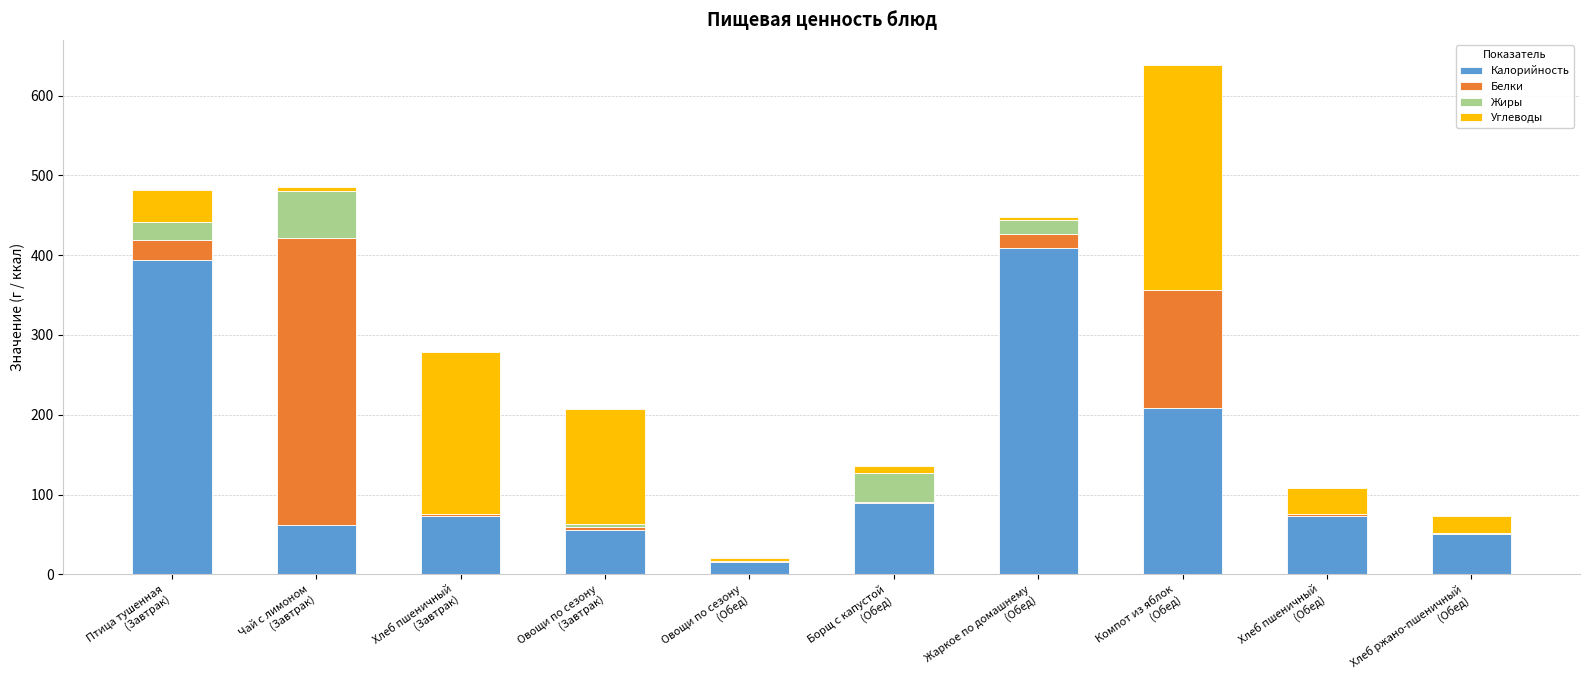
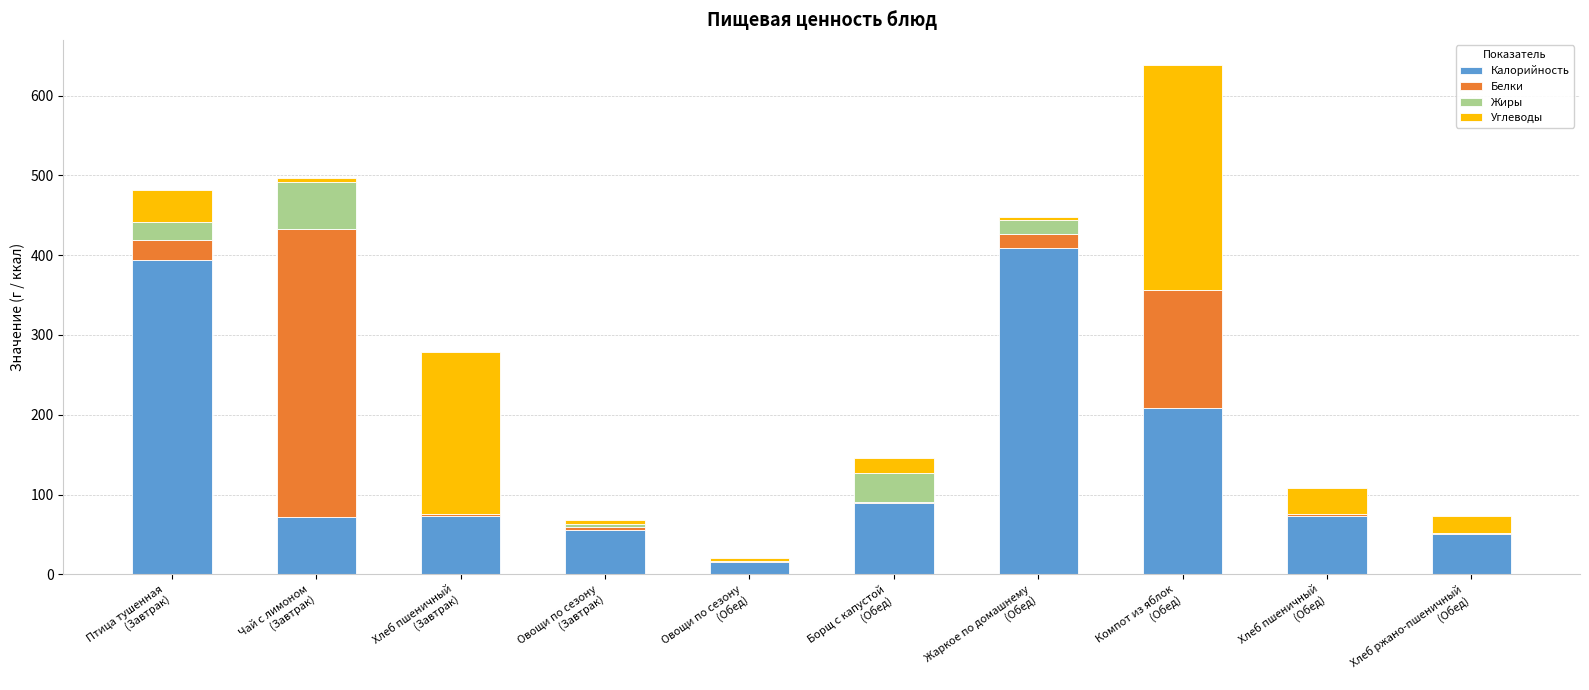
Калорийность, Чай с лимоном (Завтрак): 60 -> 70
Углеводы, Овощи по сезону (Завтрак): 140 -> 10
Углеводы, Борщ с капустой (Обед): 10 -> 20
